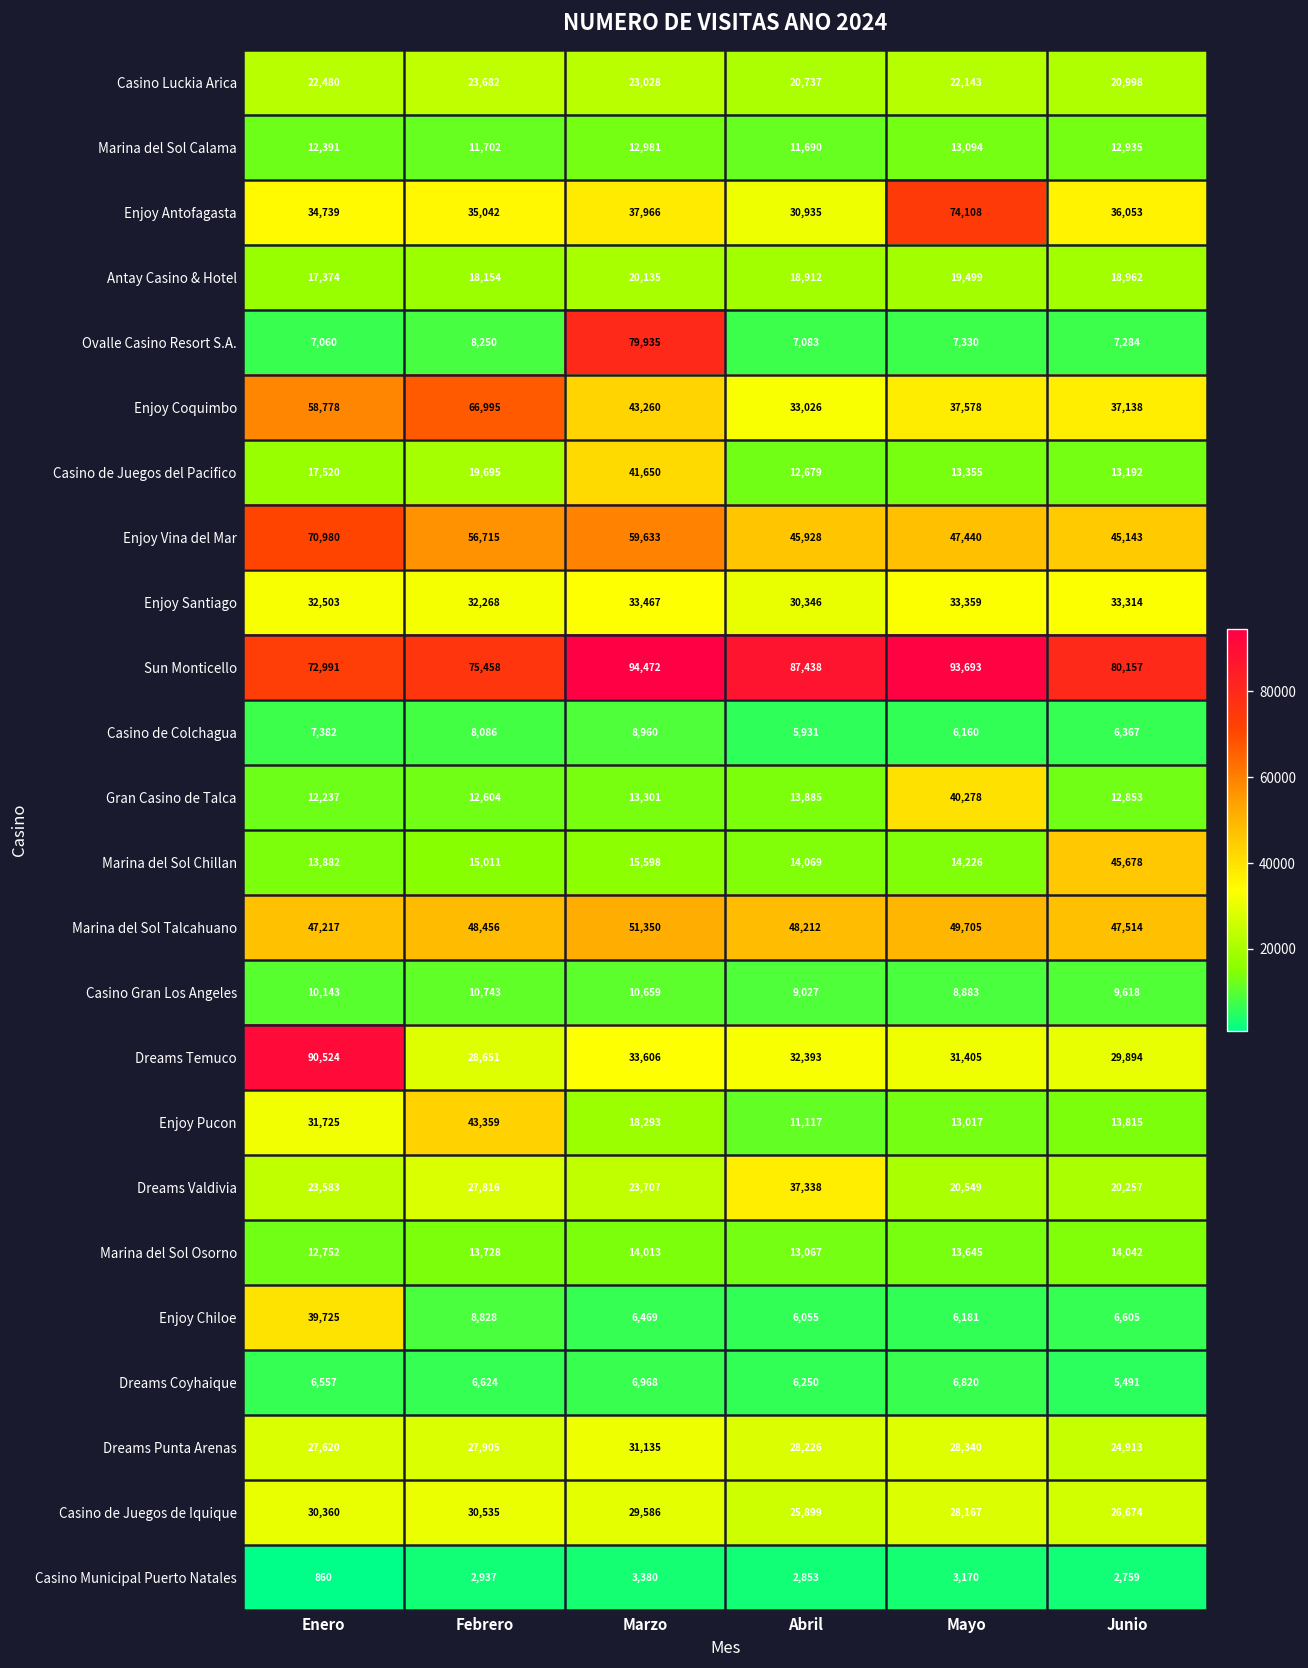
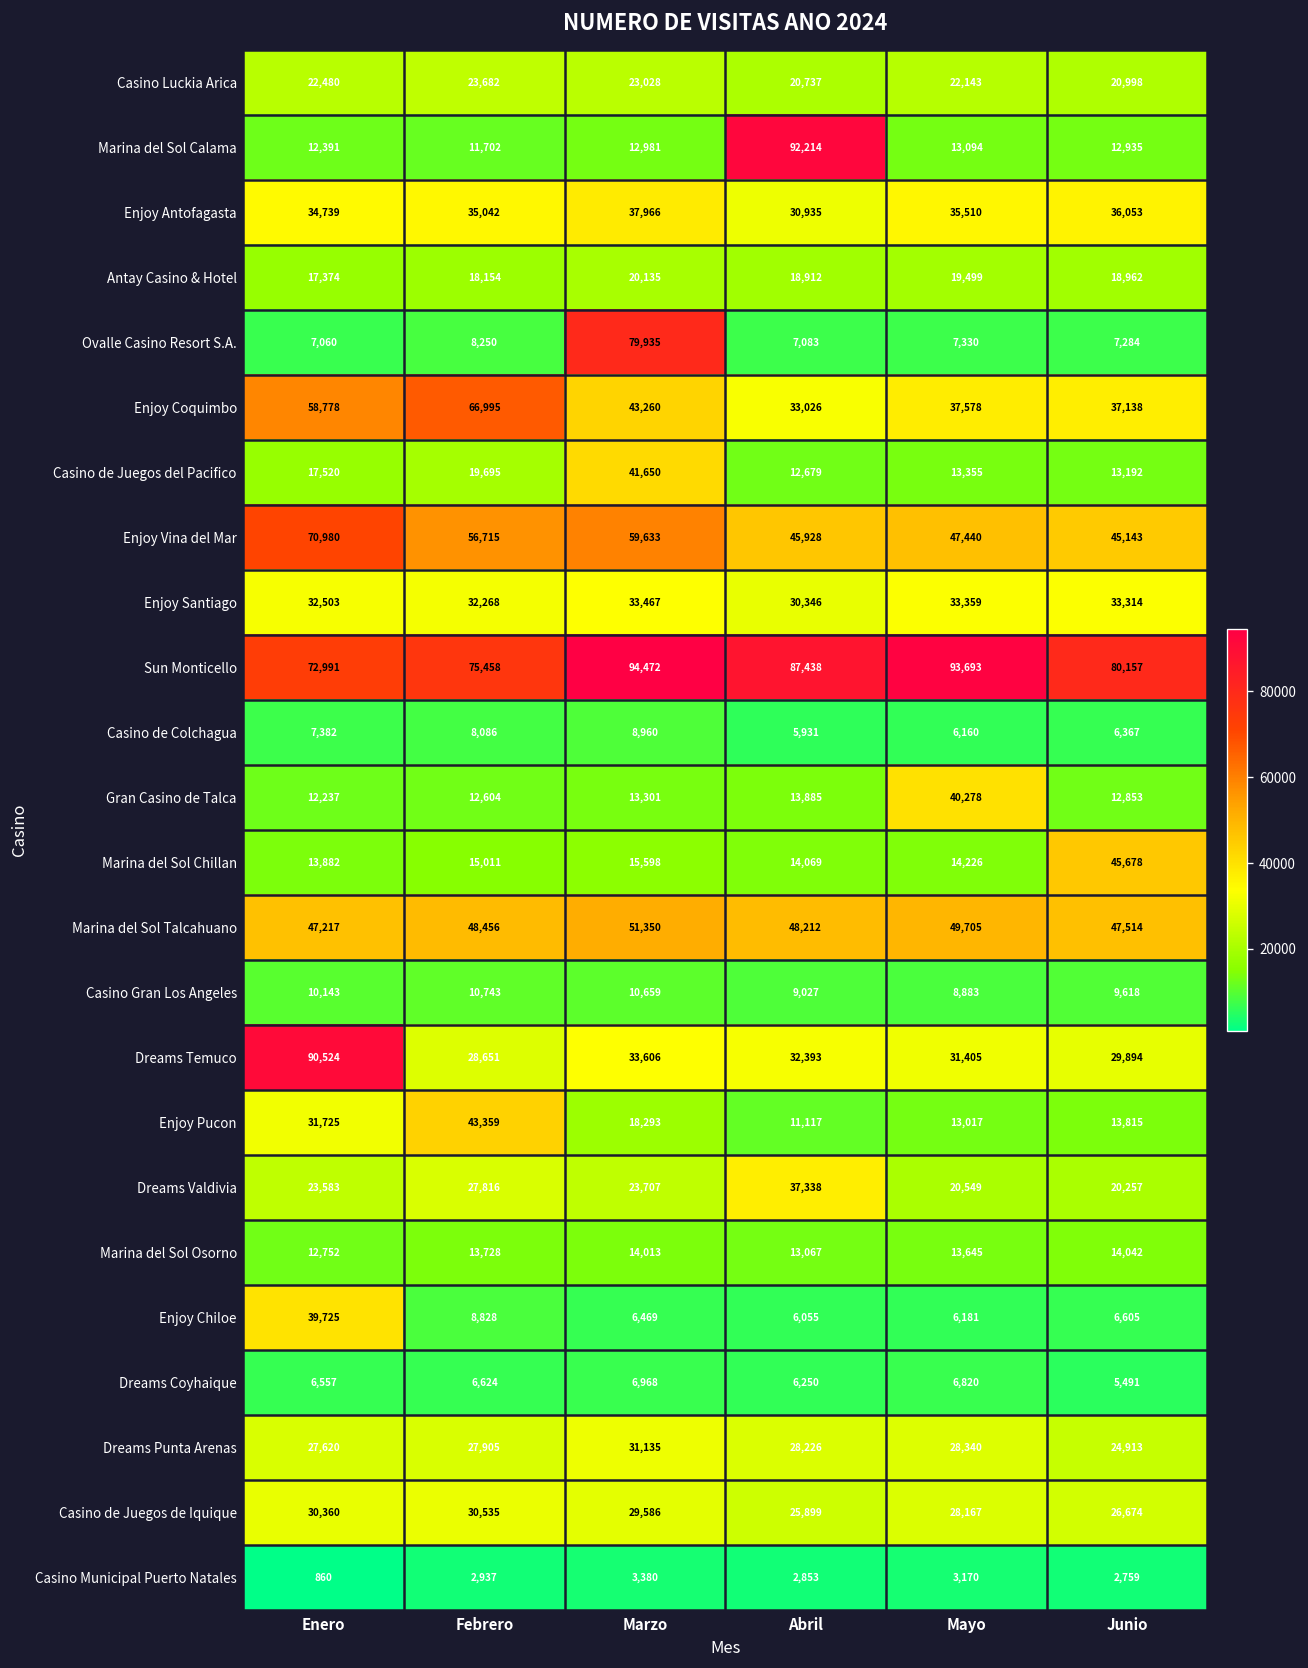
Marina del Sol Calama, Abril: 11,690 -> 92,214
Enjoy Antofagasta, Mayo: 74,108 -> 35,510
